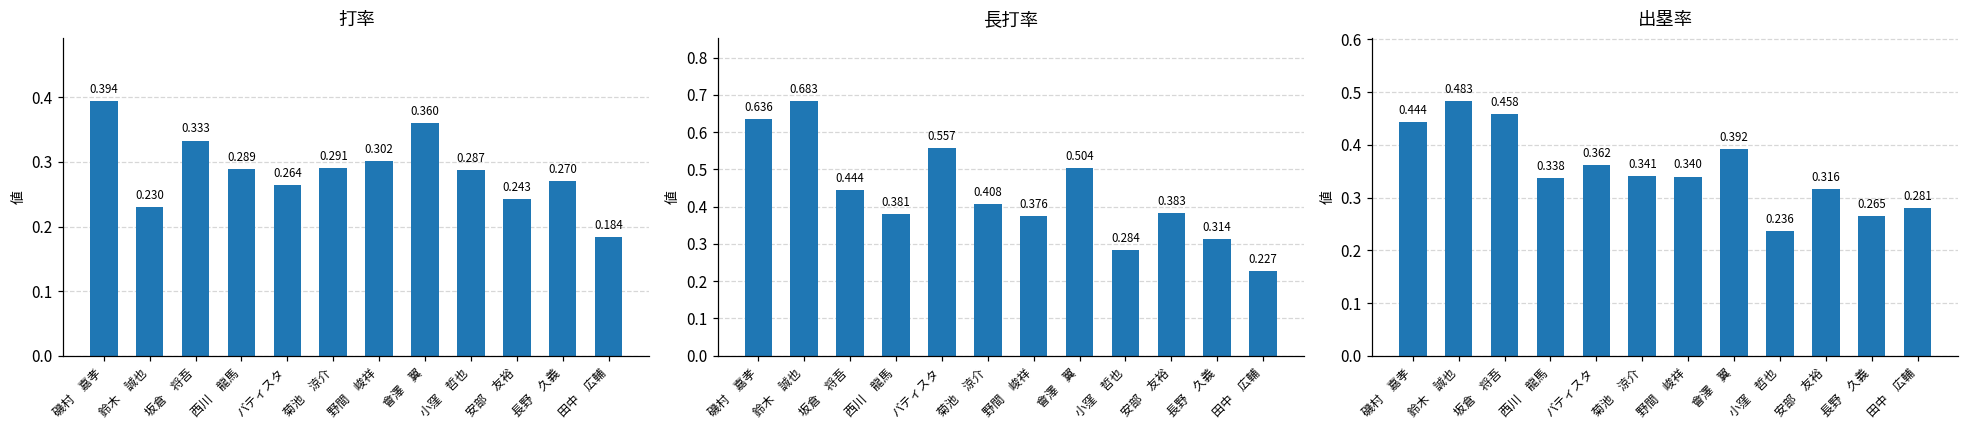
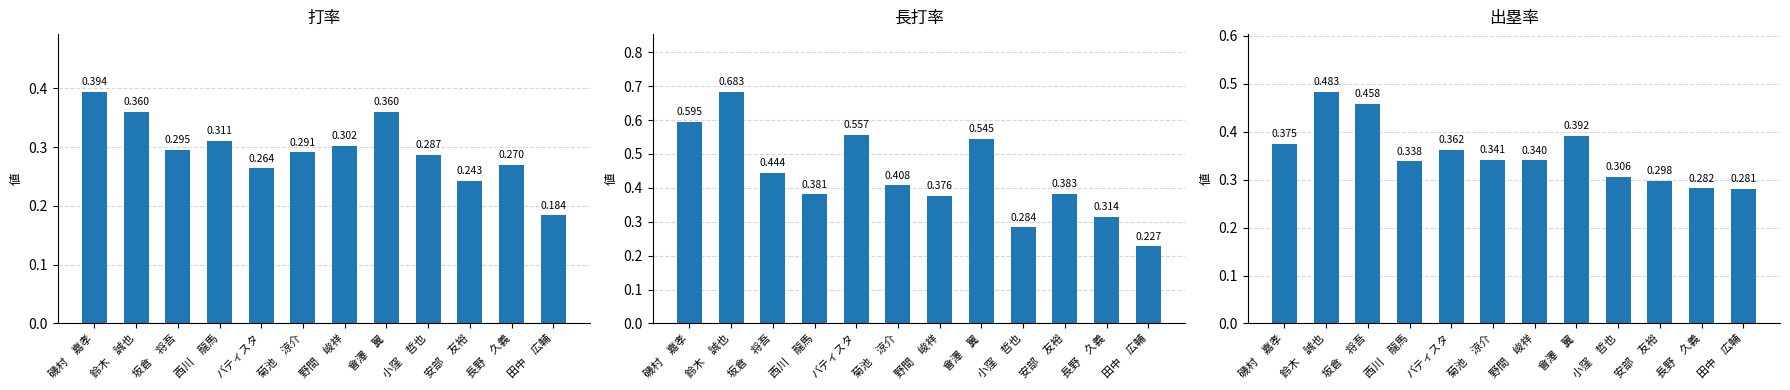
打率, 鈴木 誠也: 0.230 -> 0.360
打率, 坂倉 将吾: 0.333 -> 0.295
打率, 西川 龍馬: 0.289 -> 0.311
長打率, 磯村 嘉孝: 0.636 -> 0.595
長打率, 會澤 翼: 0.504 -> 0.545
出塁率, 磯村 嘉孝: 0.444 -> 0.375
出塁率, 小窪 哲也: 0.236 -> 0.306
出塁率, 安部 友裕: 0.316 -> 0.298
出塁率, 長野 久義: 0.265 -> 0.282
